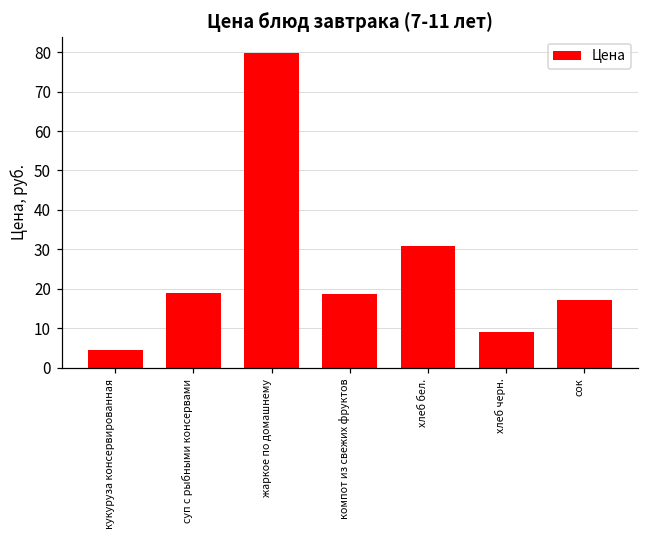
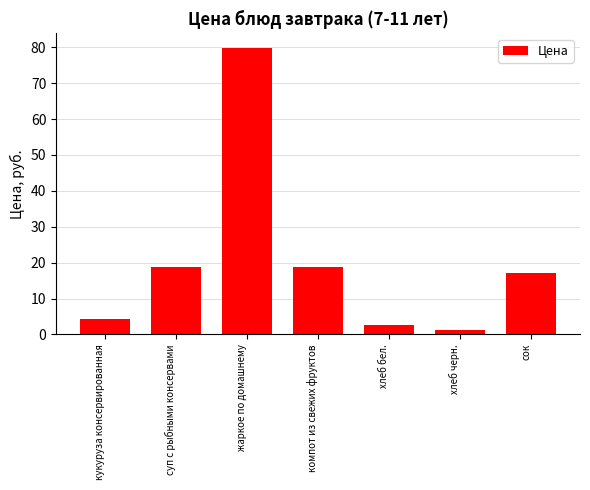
хлеб бел.: 31 -> 3
хлеб черн.: 9 -> 1
